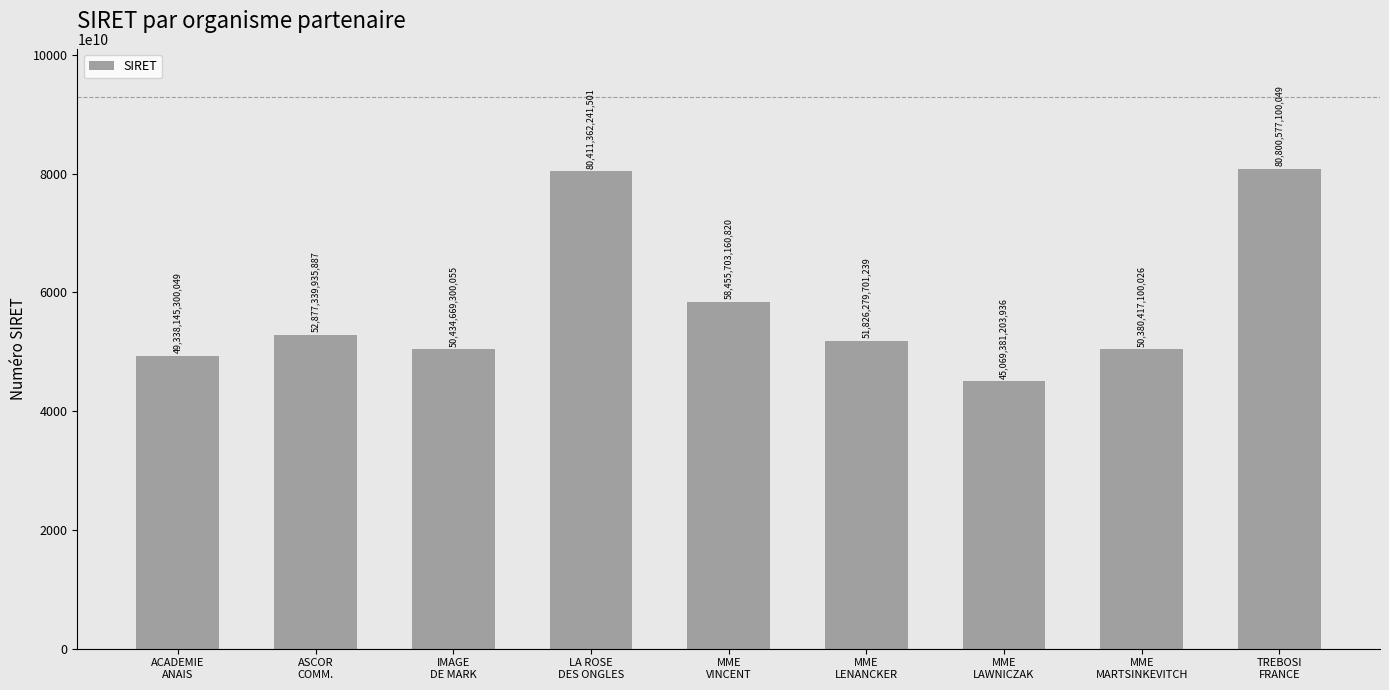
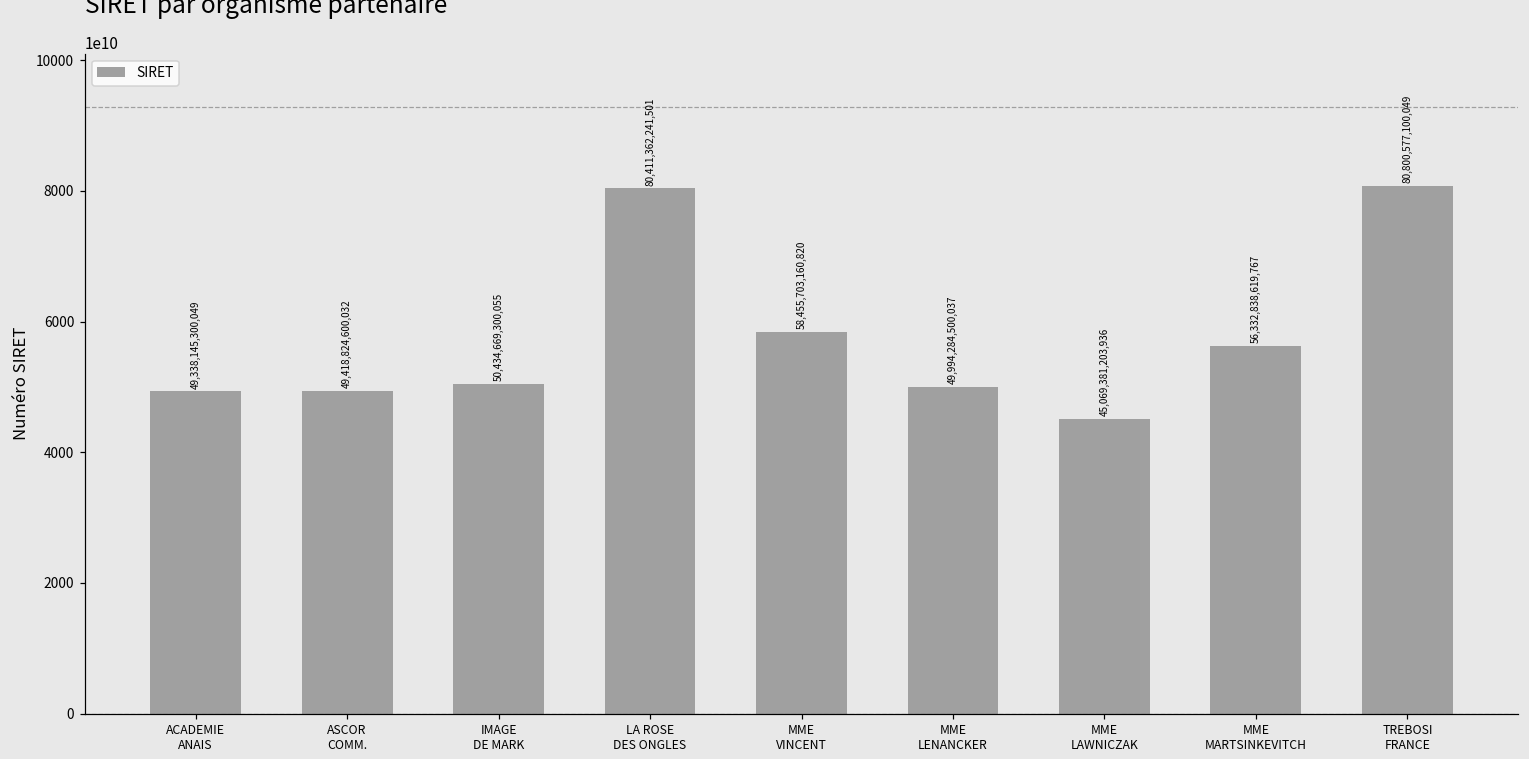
ASCOR COMM.: 52,877,339,935,887 -> 49,418,824,600,032
MME LENANCKER: 51,826,279,701,239 -> 49,994,284,500,037
MME MARTSINKEVITCH: 50,380,417,100,026 -> 56,332,838,619,767
